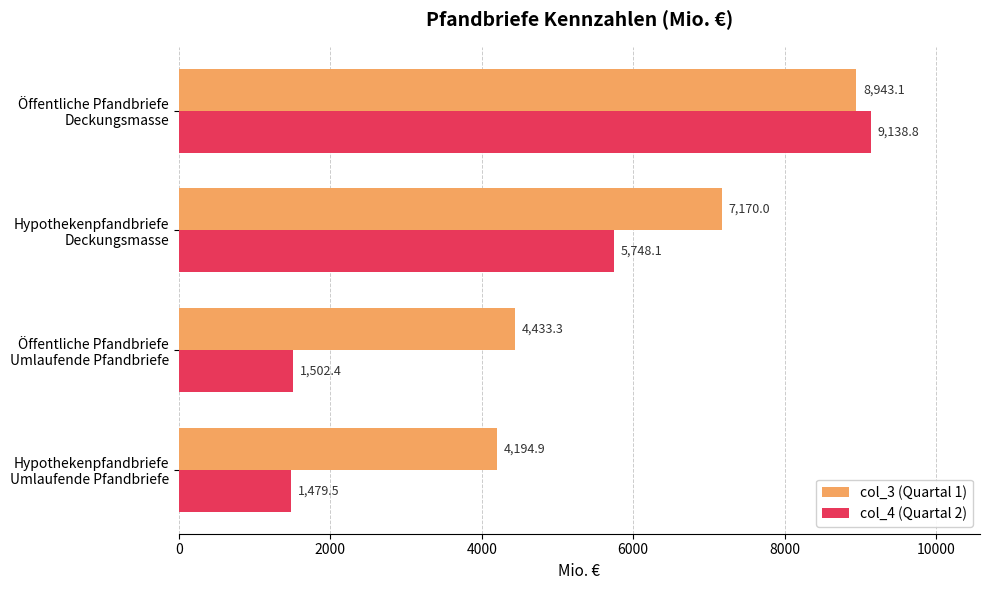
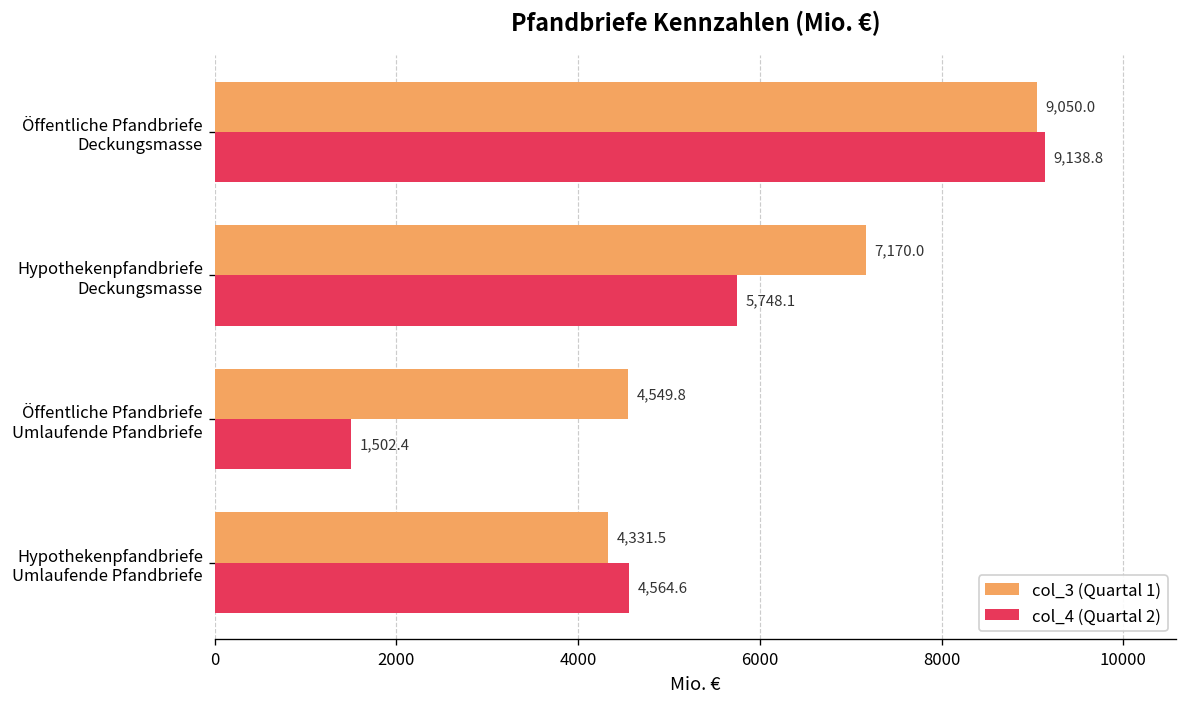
col_3 (Quartal 1), Öffentliche Pfandbriefe Deckungsmasse: 8,943.1 -> 9,050.0
col_3 (Quartal 1), Öffentliche Pfandbriefe Umlaufende Pfandbriefe: 4,433.3 -> 4,549.8
col_3 (Quartal 1), Hypothekenpfandbriefe Umlaufende Pfandbriefe: 4,194.9 -> 4,331.5
col_4 (Quartal 2), Hypothekenpfandbriefe Umlaufende Pfandbriefe: 1,479.5 -> 4,564.6
